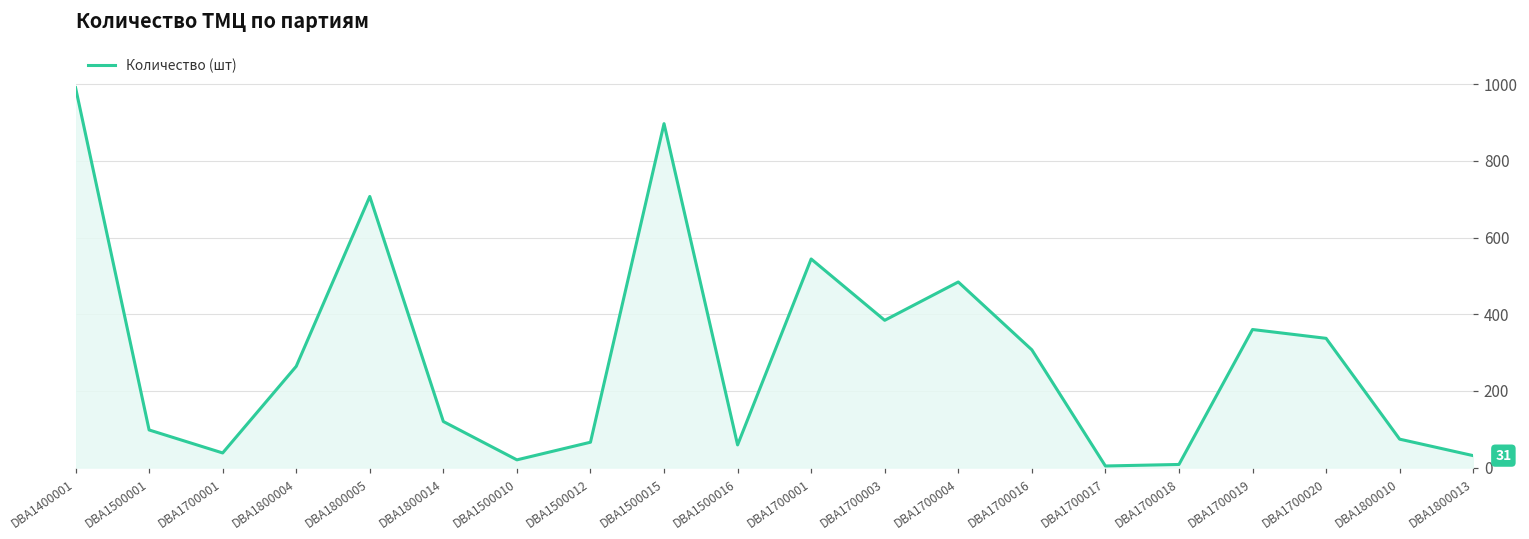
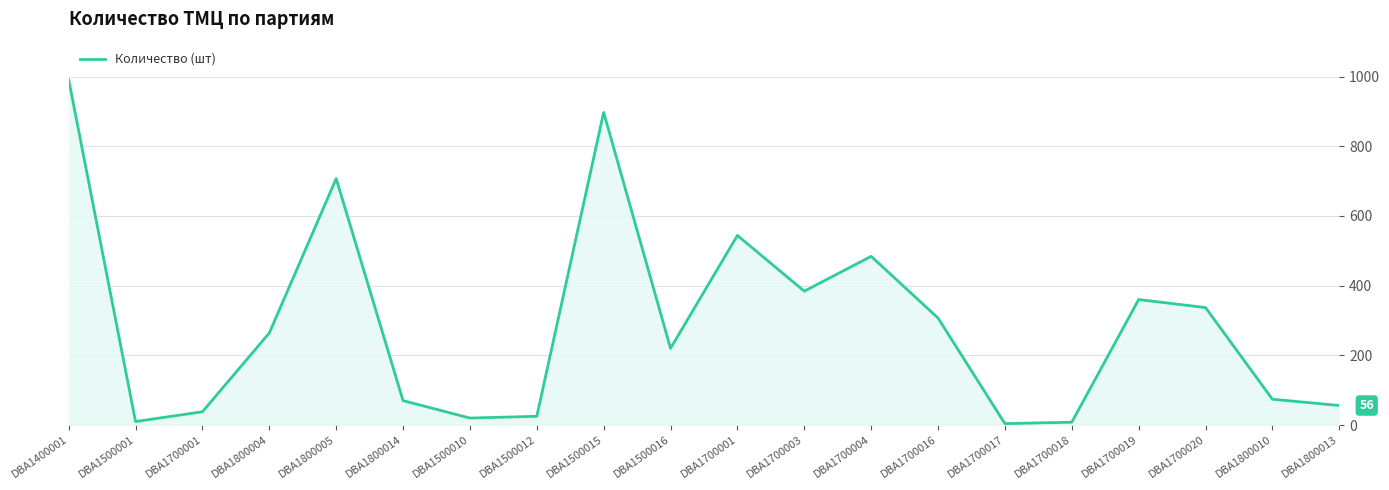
DBA1500001: 100 -> 10
DBA1800014: 120 -> 70
DBA1500012: 70 -> 30
DBA1500016: 60 -> 220
DBA1800013: 31 -> 56
